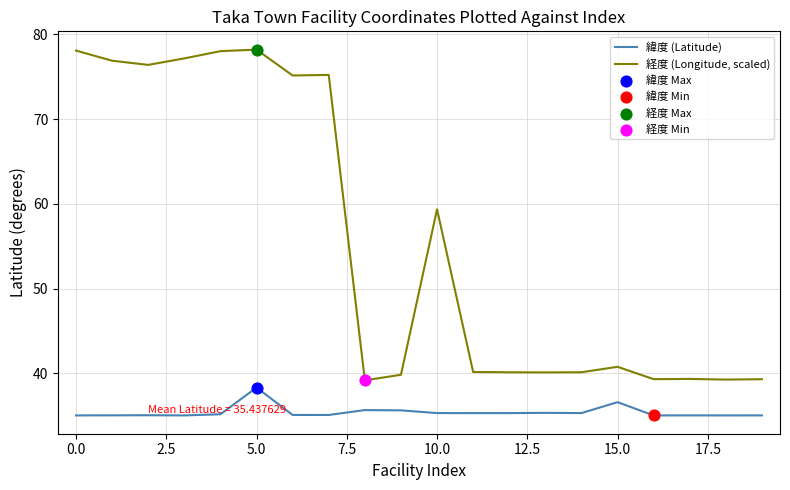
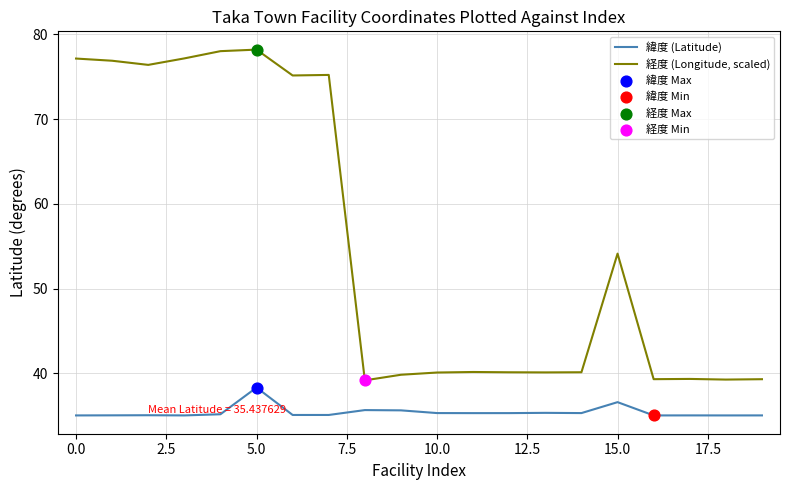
経度 (Longitude, scaled), 0.0: 78 -> 77
経度 (Longitude, scaled), 10.0: 59 -> 40
経度 (Longitude, scaled), 15.0: 41 -> 54
